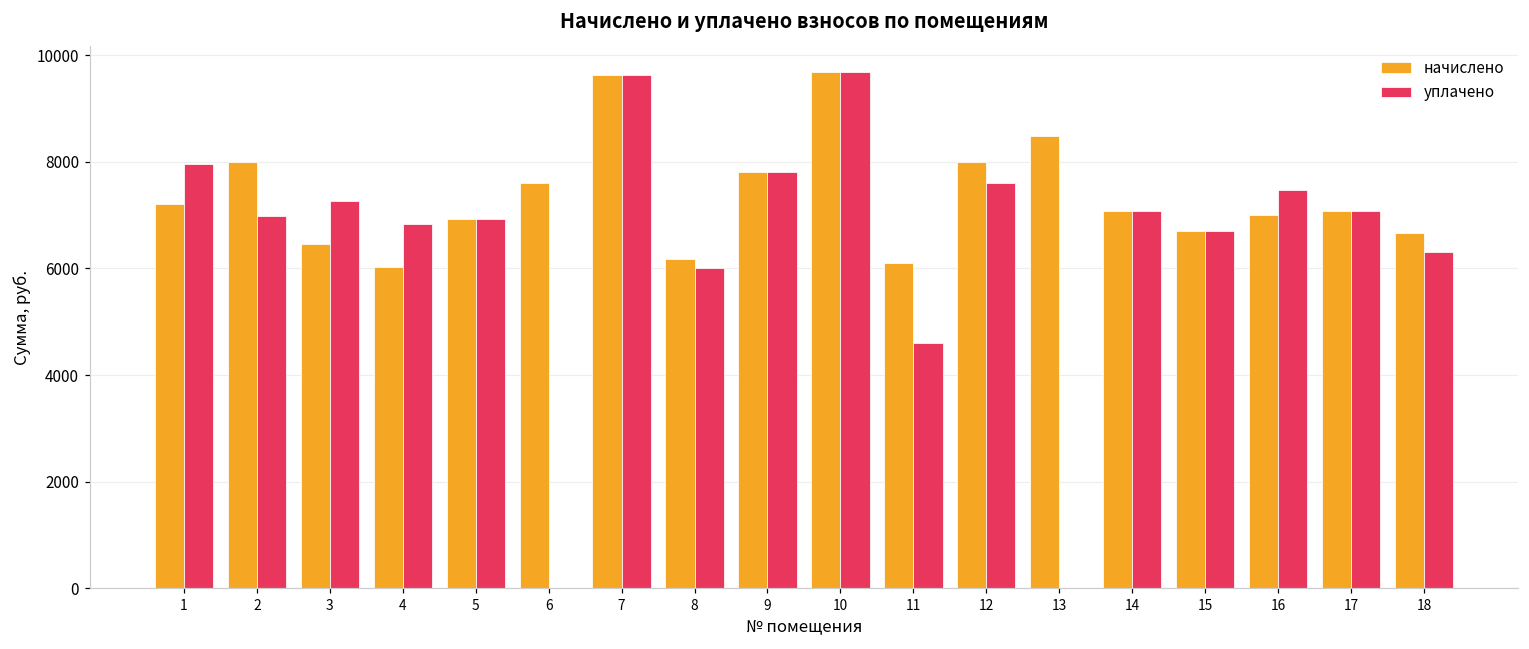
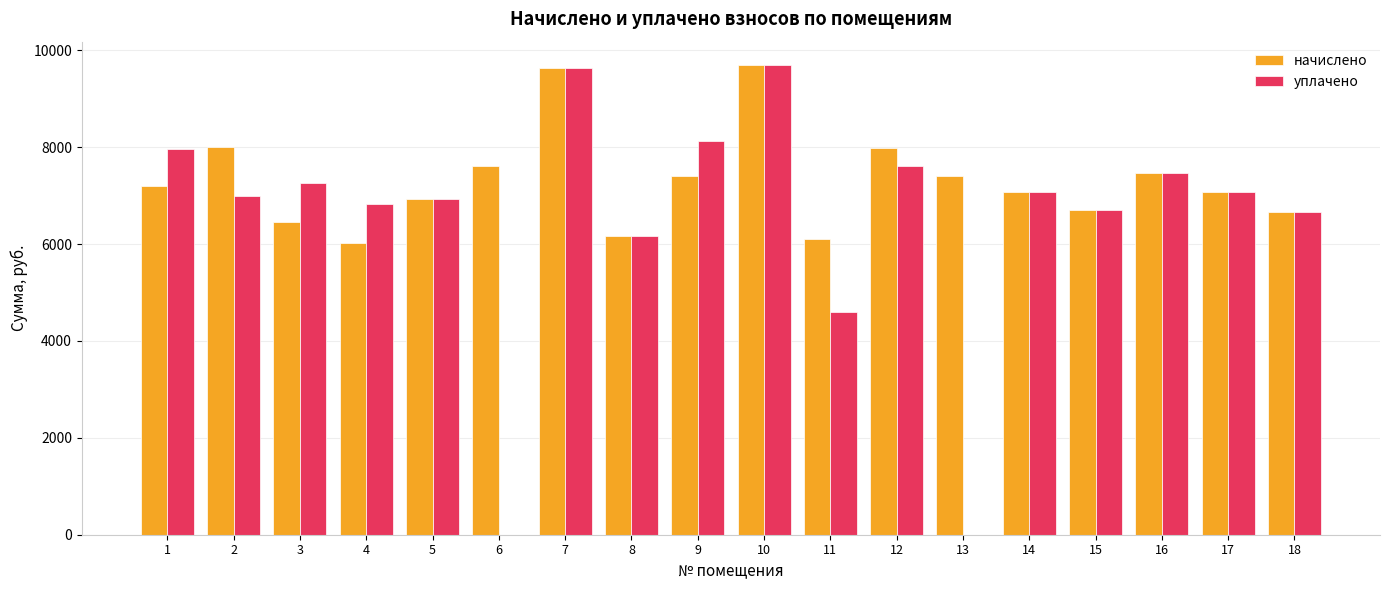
уплачено, 8: 6000 -> 6200
начислено, 9: 7800 -> 7400
уплачено, 9: 7800 -> 8100
начислено, 13: 8500 -> 7400
начислено, 16: 7000 -> 7500
уплачено, 18: 6300 -> 6700
